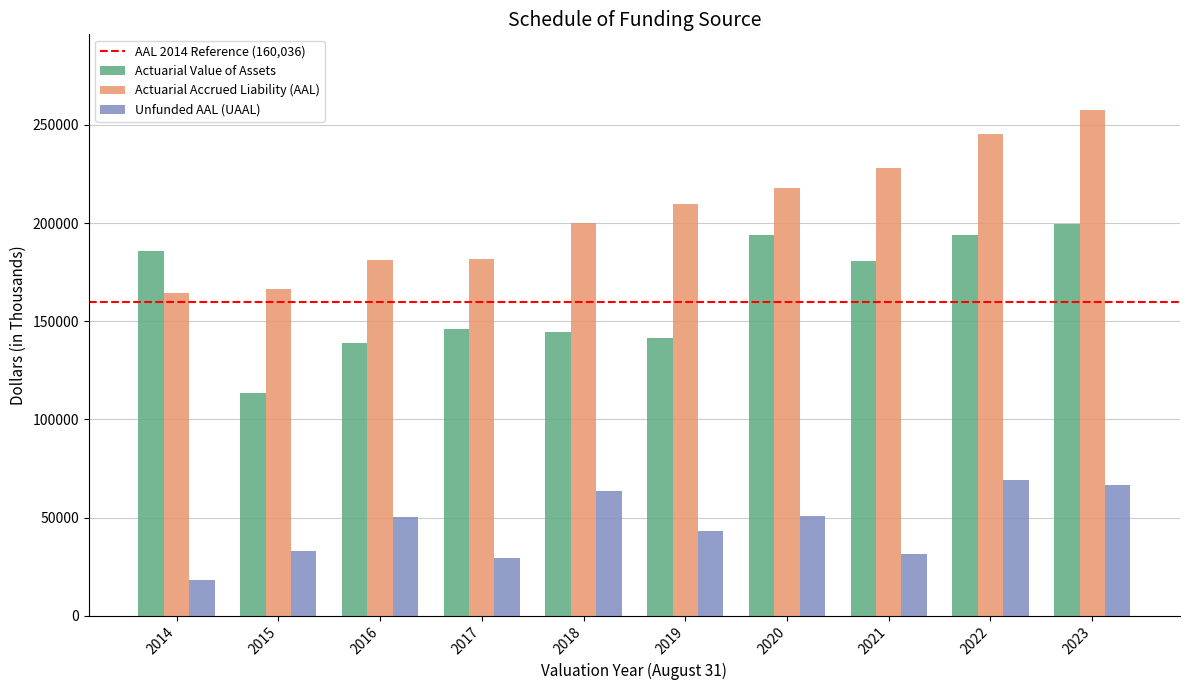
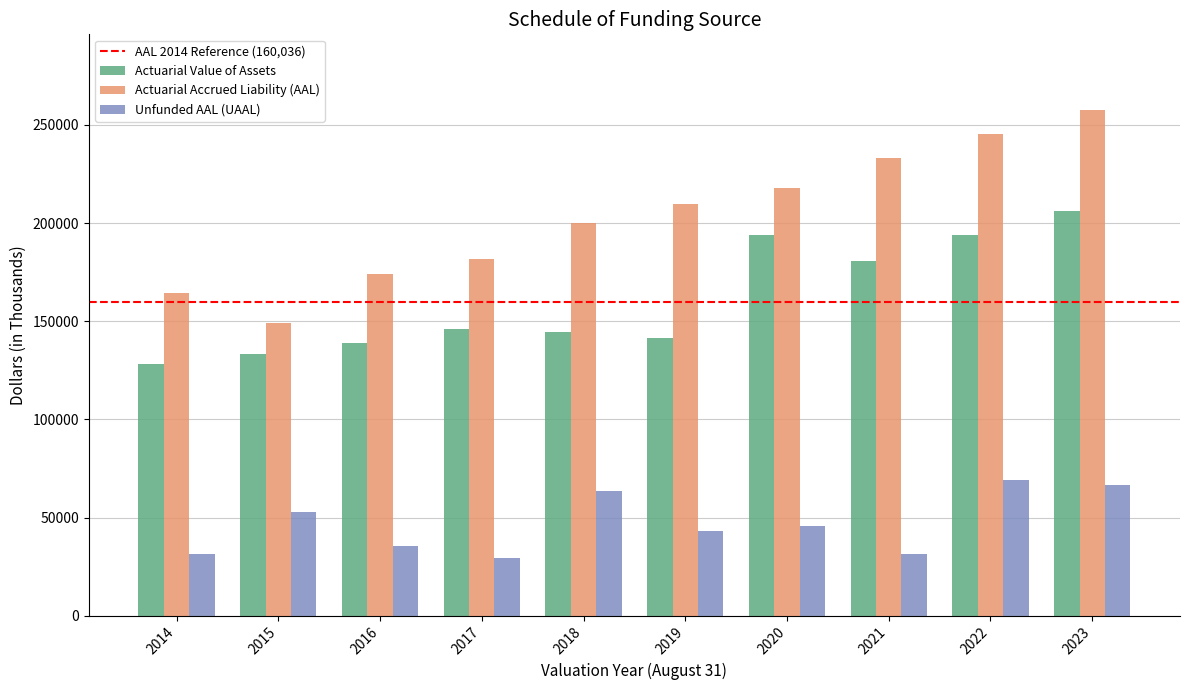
Actuarial Value of Assets, 2014: 186000 -> 128000
Unfunded AAL (UAAL), 2014: 18000 -> 32000
Actuarial Value of Assets, 2015: 113000 -> 133000
Actuarial Accrued Liability (AAL), 2015: 166000 -> 149000
Unfunded AAL (UAAL), 2015: 33000 -> 53000
Actuarial Accrued Liability (AAL), 2016: 181000 -> 174000
Unfunded AAL (UAAL), 2016: 50000 -> 35000
Unfunded AAL (UAAL), 2020: 51000 -> 45000
Actuarial Accrued Liability (AAL), 2021: 228000 -> 233000
Actuarial Value of Assets, 2023: 200000 -> 206000
